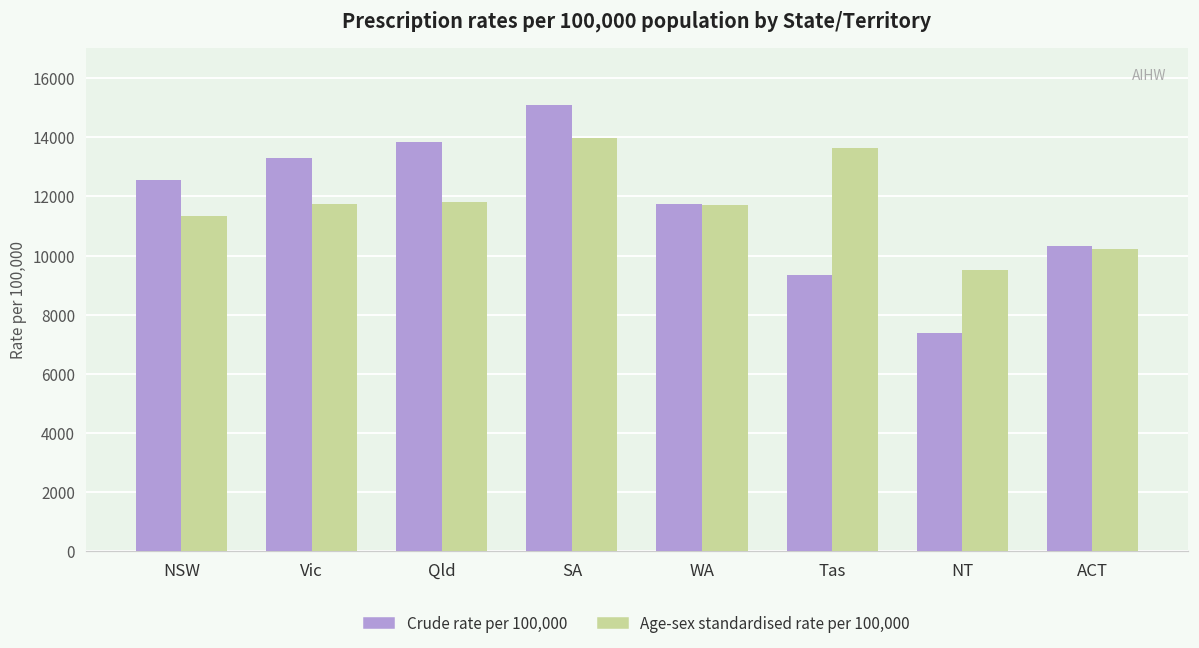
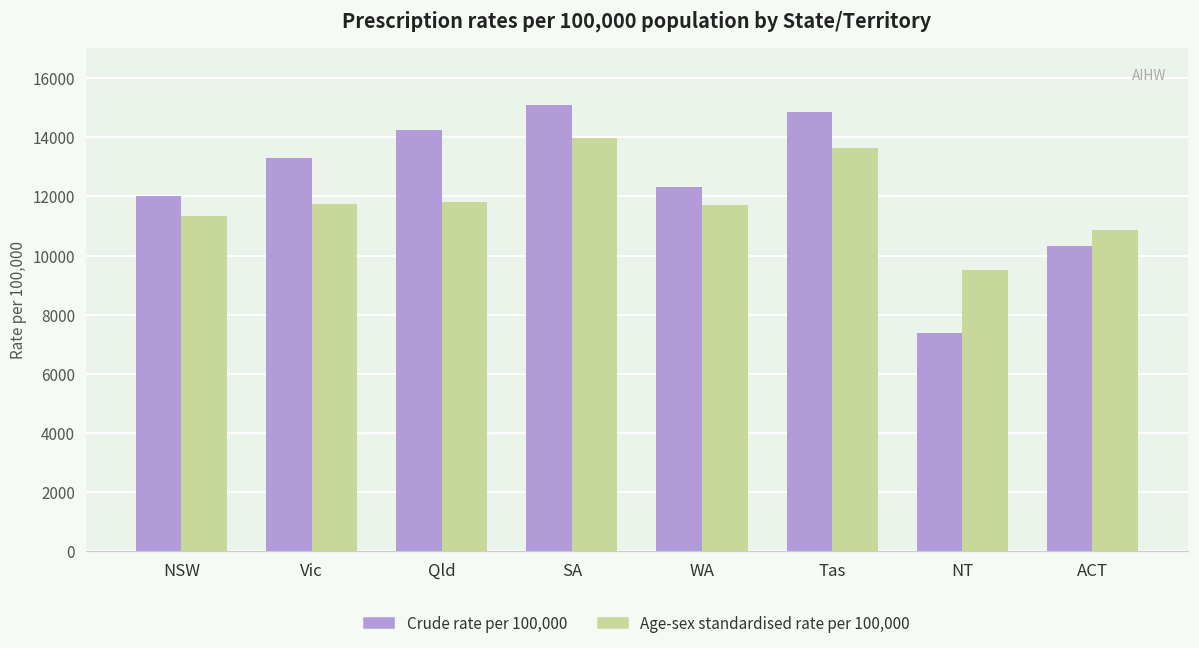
Crude rate per 100,000, NSW: 12600 -> 12000
Crude rate per 100,000, Qld: 13800 -> 14200
Crude rate per 100,000, WA: 11700 -> 12300
Crude rate per 100,000, Tas: 9300 -> 14900
Age-sex standardised rate per 100,000, ACT: 10200 -> 10900
